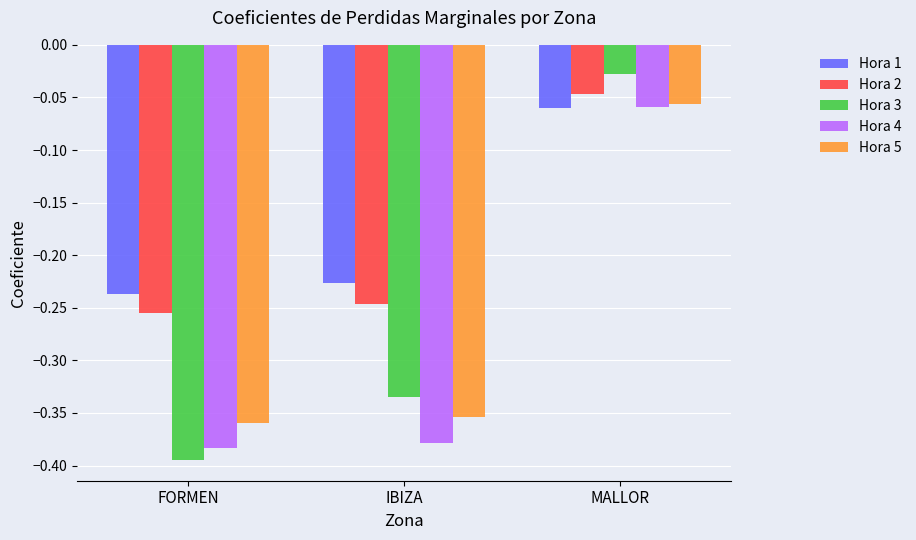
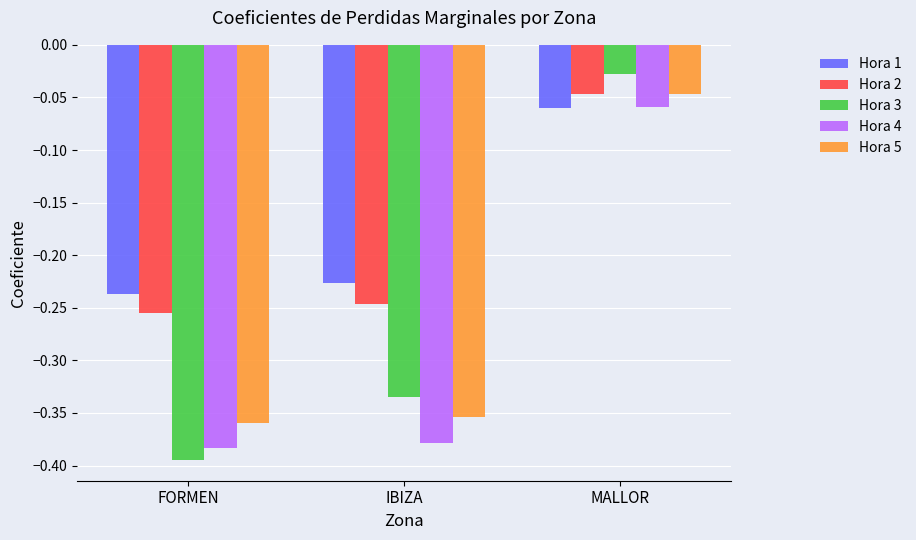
Hora 5, MALLOR: -0.056 -> -0.047
